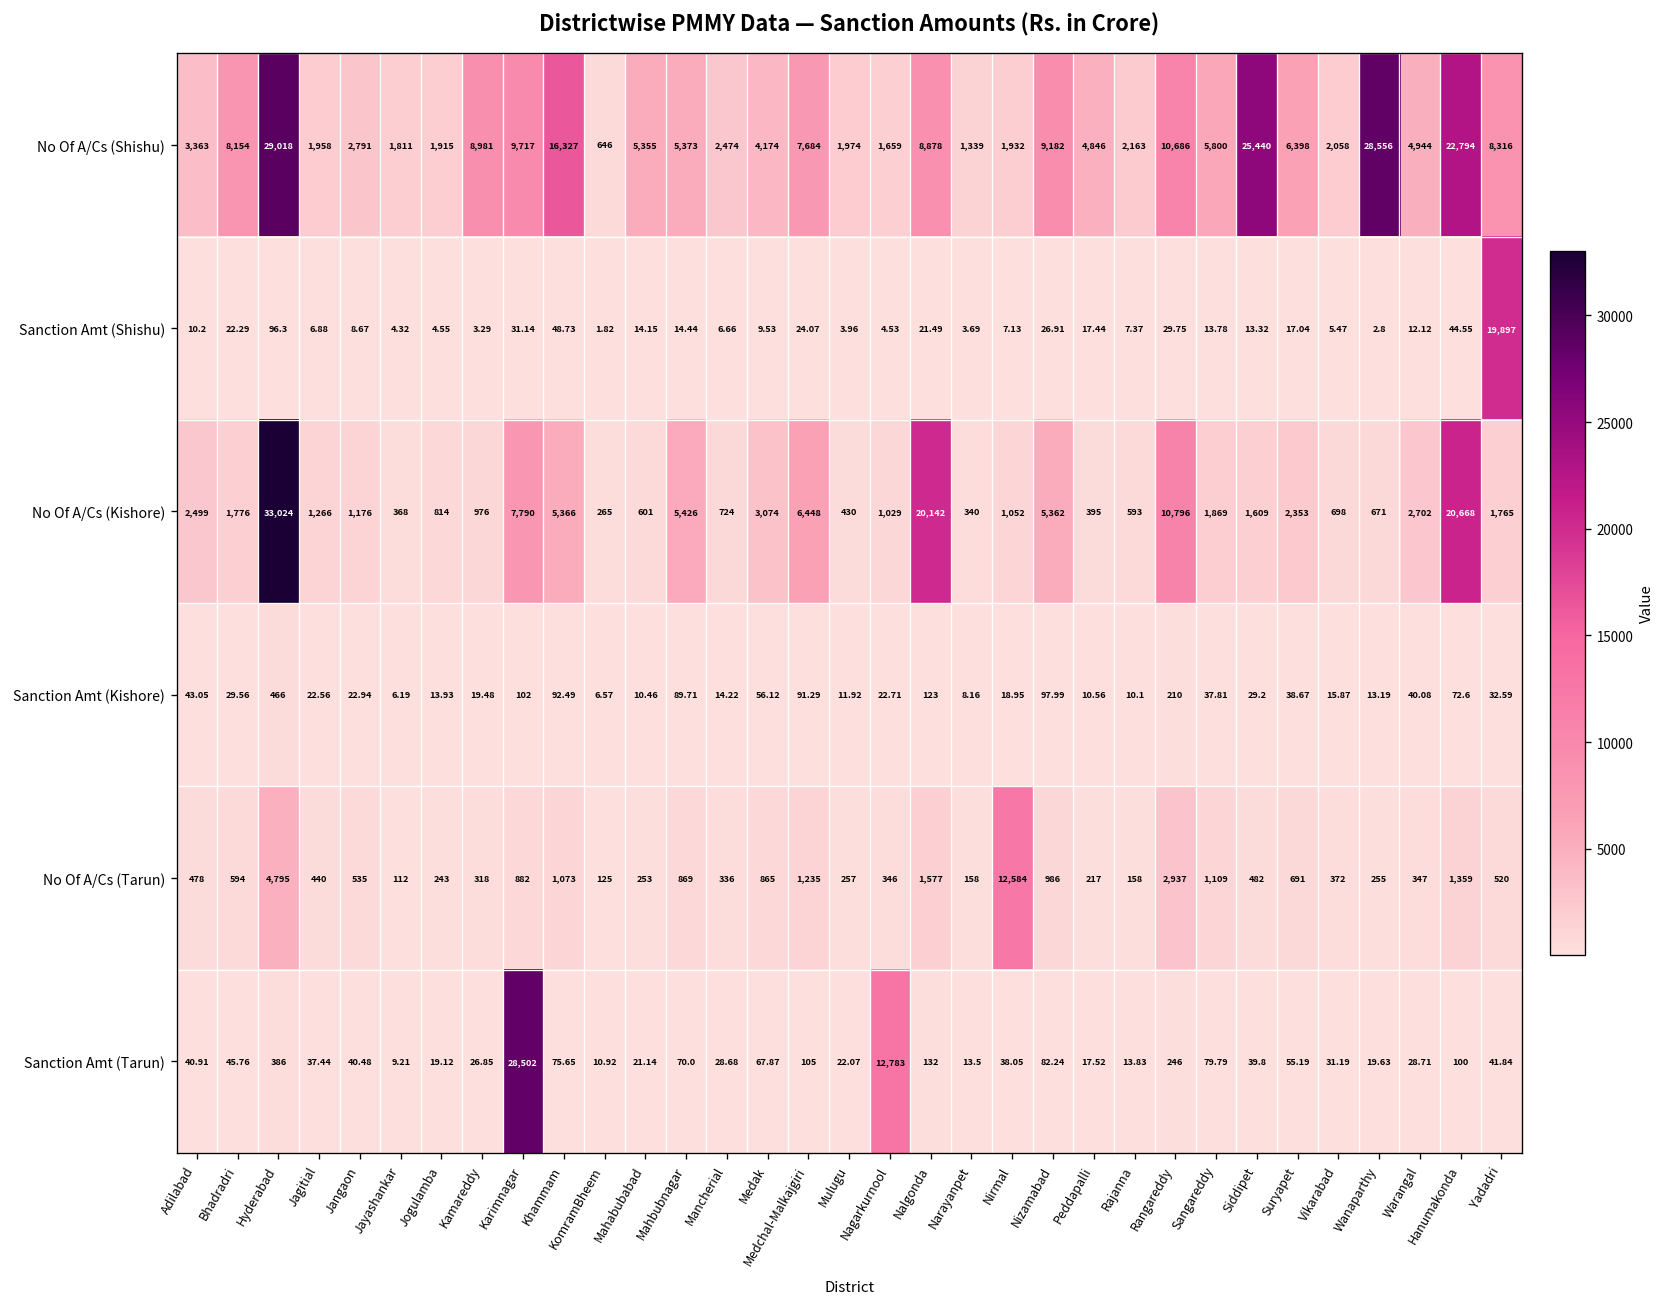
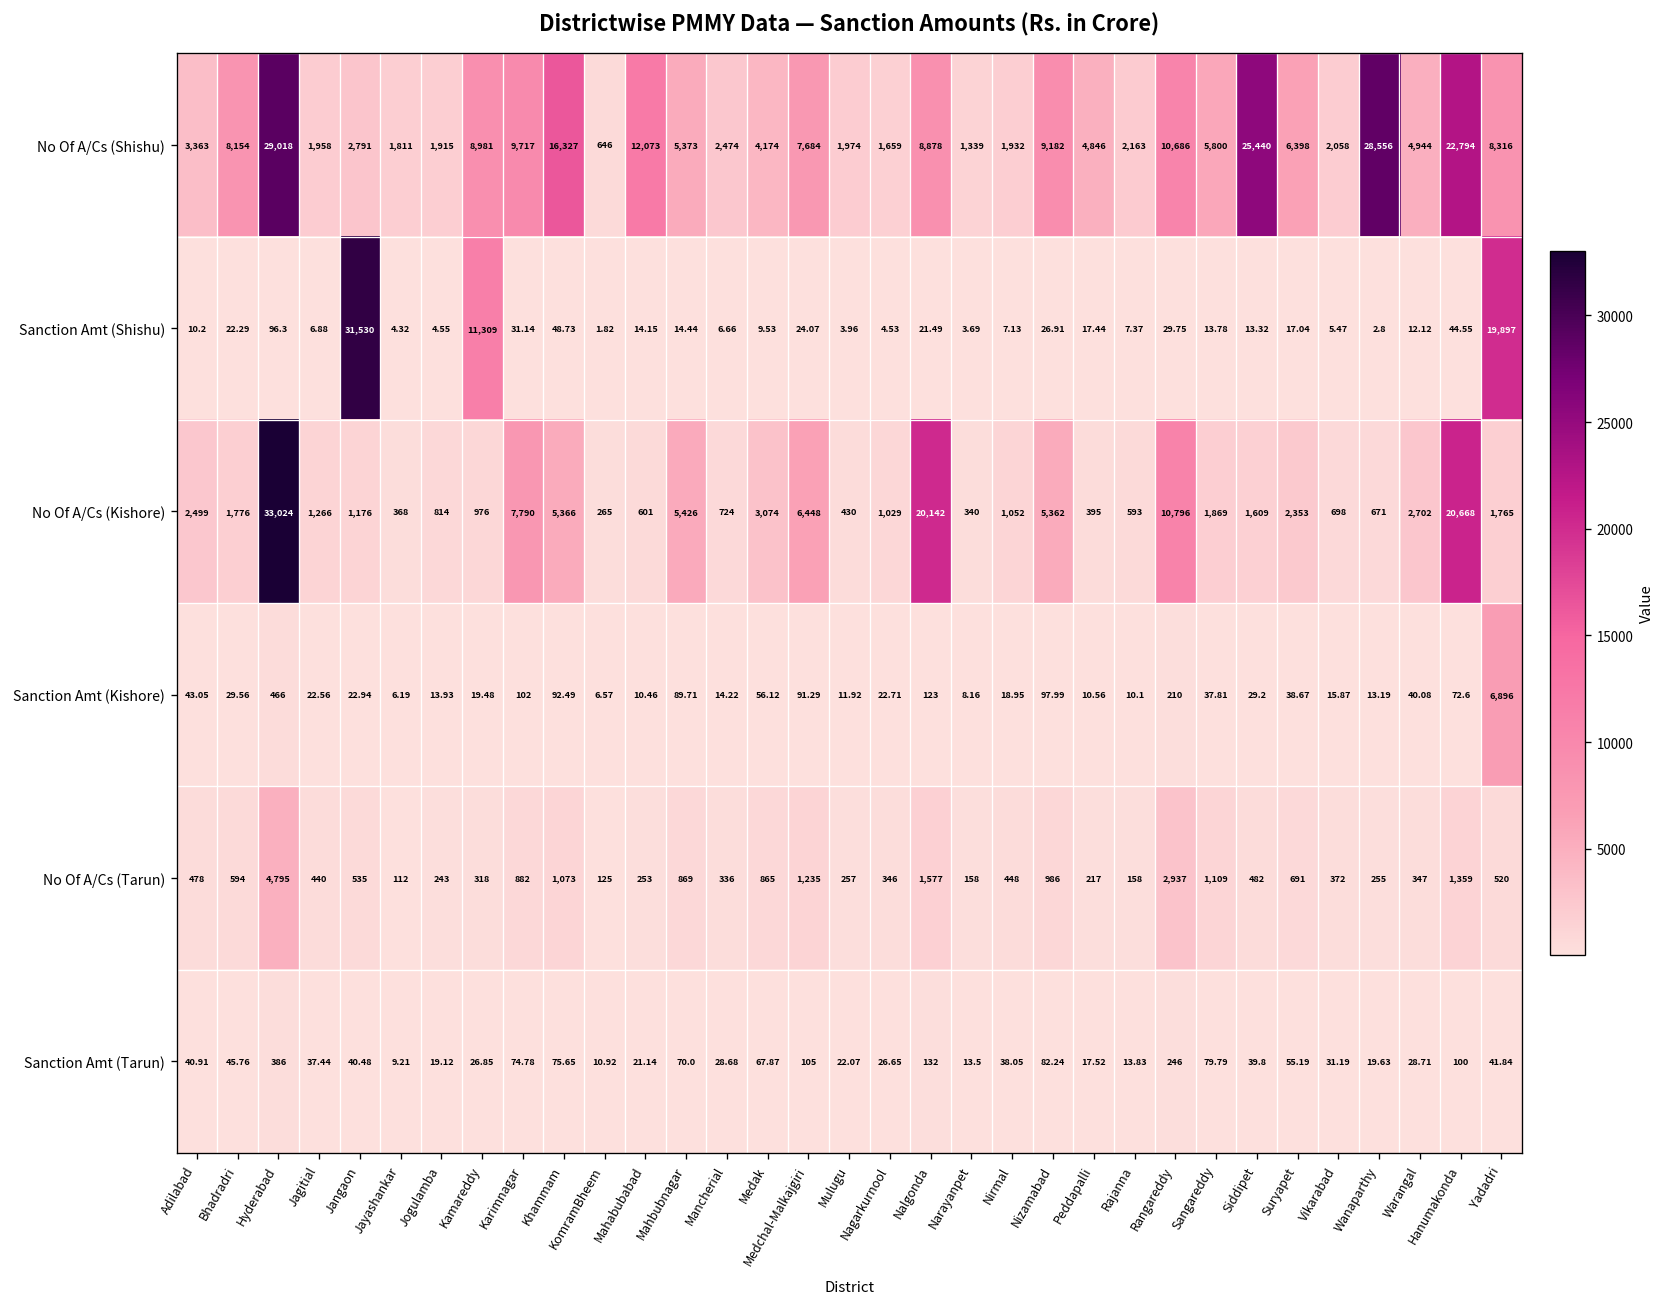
No Of A/Cs (Shishu), Mahabubabad: 5,355 -> 12,073
Sanction Amt (Shishu), Jangaon: 8.67 -> 31,530
Sanction Amt (Shishu), Kamareddy: 3.29 -> 11,309
Sanction Amt (Kishore), Yadadri: 32.59 -> 6,896
No Of A/Cs (Tarun), Nirmal: 12,584 -> 448
Sanction Amt (Tarun), Karimnagar: 28,502 -> 74.78
Sanction Amt (Tarun), Nagarkurnool: 12,783 -> 26.65
